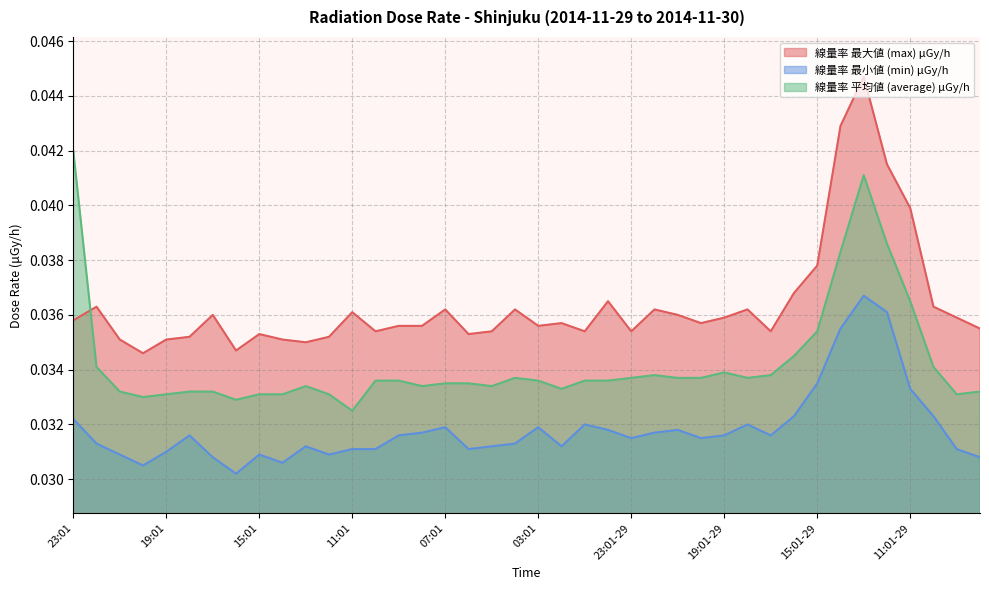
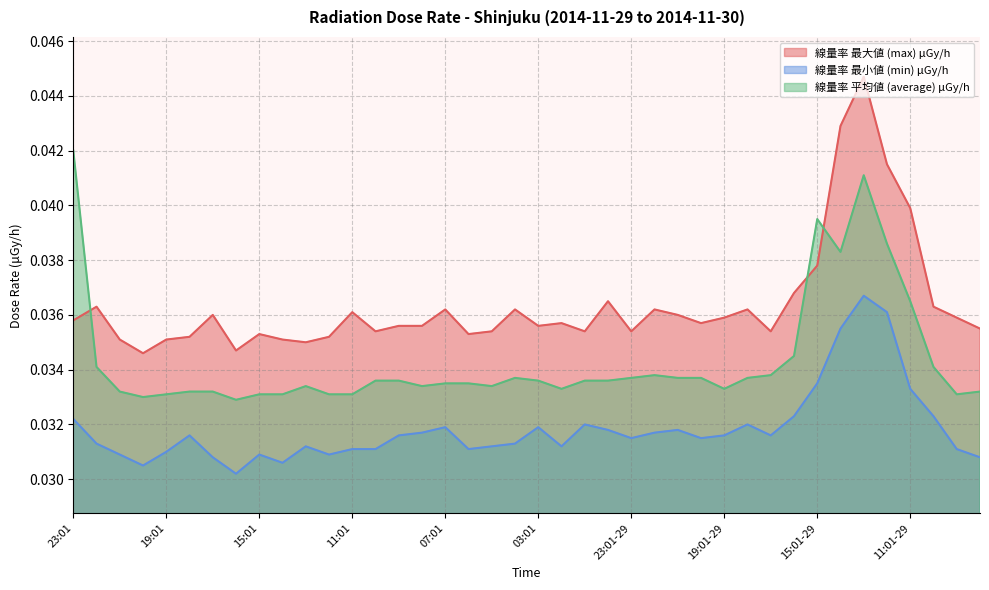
線量率 平均値 (average) μGy/h, 11:01: 0.0325 -> 0.0331
線量率 平均値 (average) μGy/h, 19:01-29: 0.0339 -> 0.0333
線量率 平均値 (average) μGy/h, 15:01-29: 0.0354 -> 0.0395
